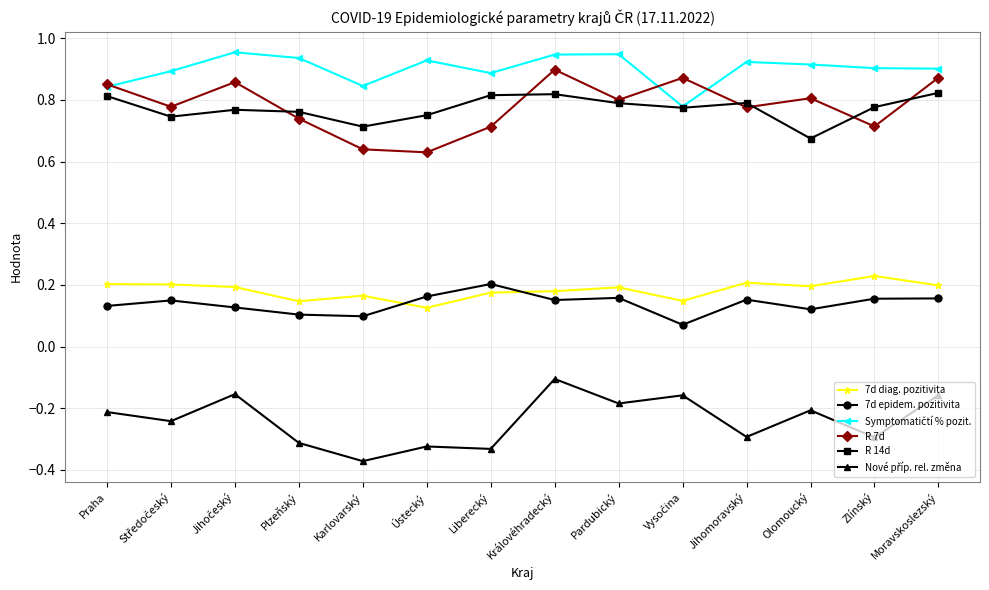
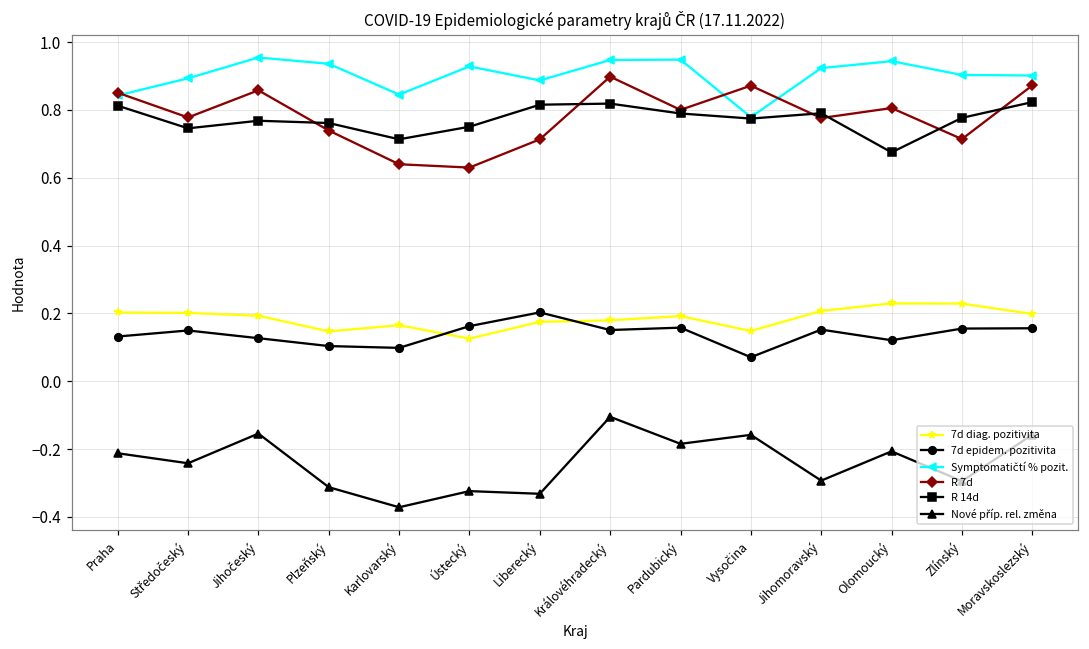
7d diag. pozitivita, Olomoucký: 0.20 -> 0.23
Symptomatičtí % pozit., Olomoucký: 0.91 -> 0.94
